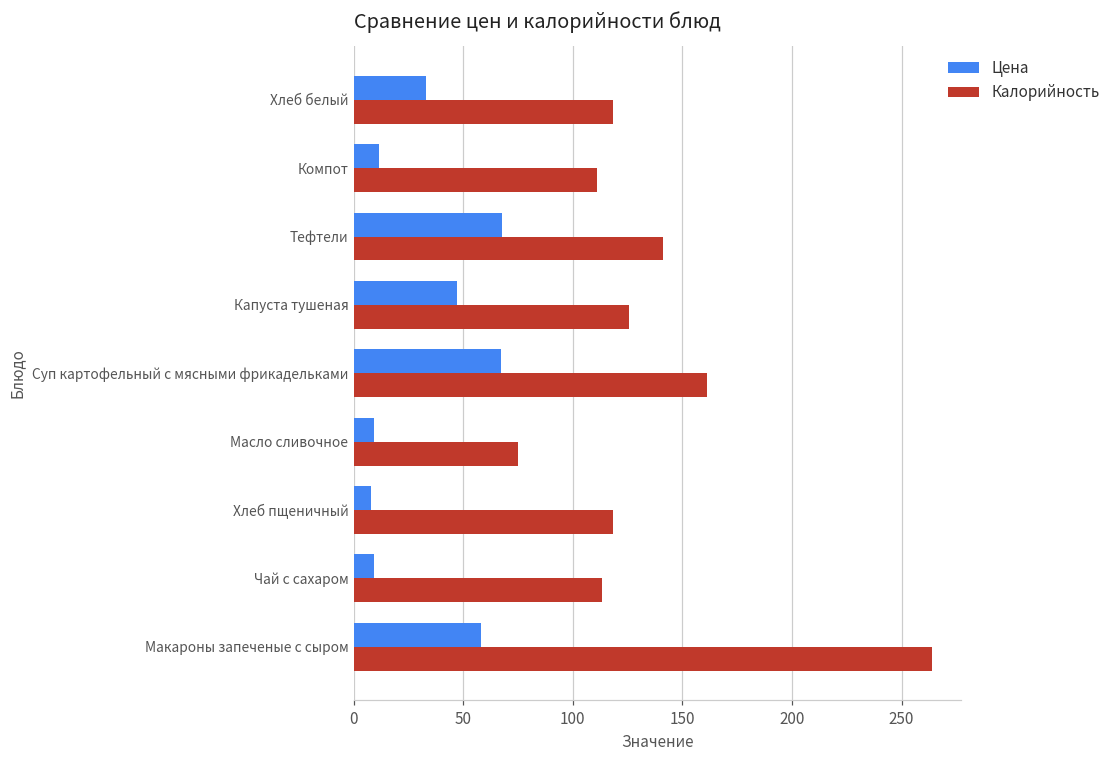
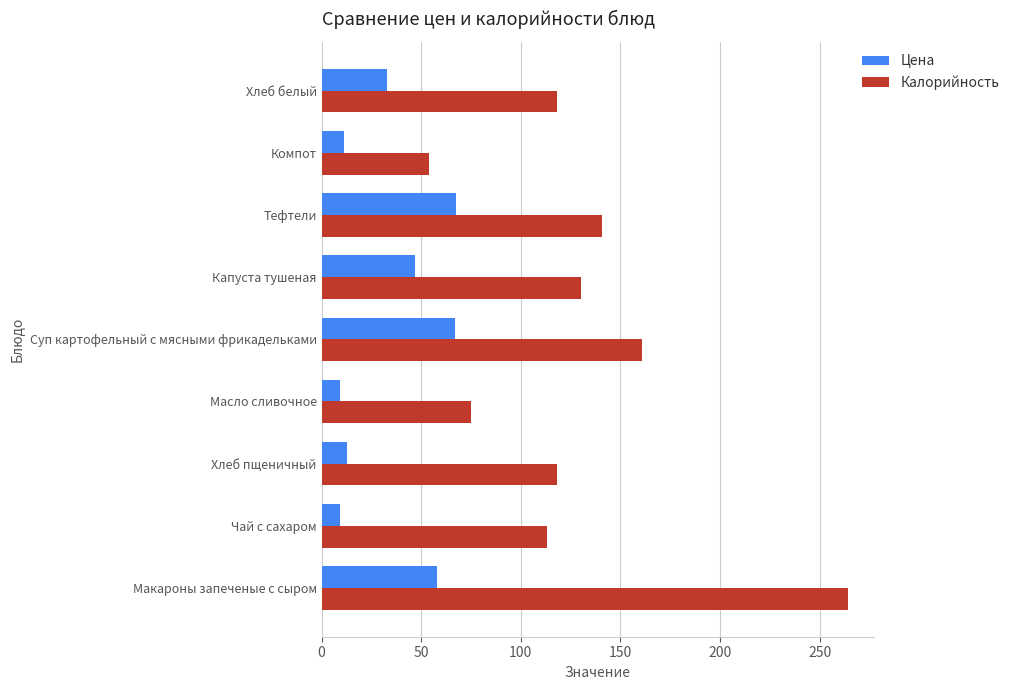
Калорийность, Компот: 111 -> 54
Калорийность, Капуста тушеная: 126 -> 130
Цена, Хлеб пщеничный: 8 -> 13
